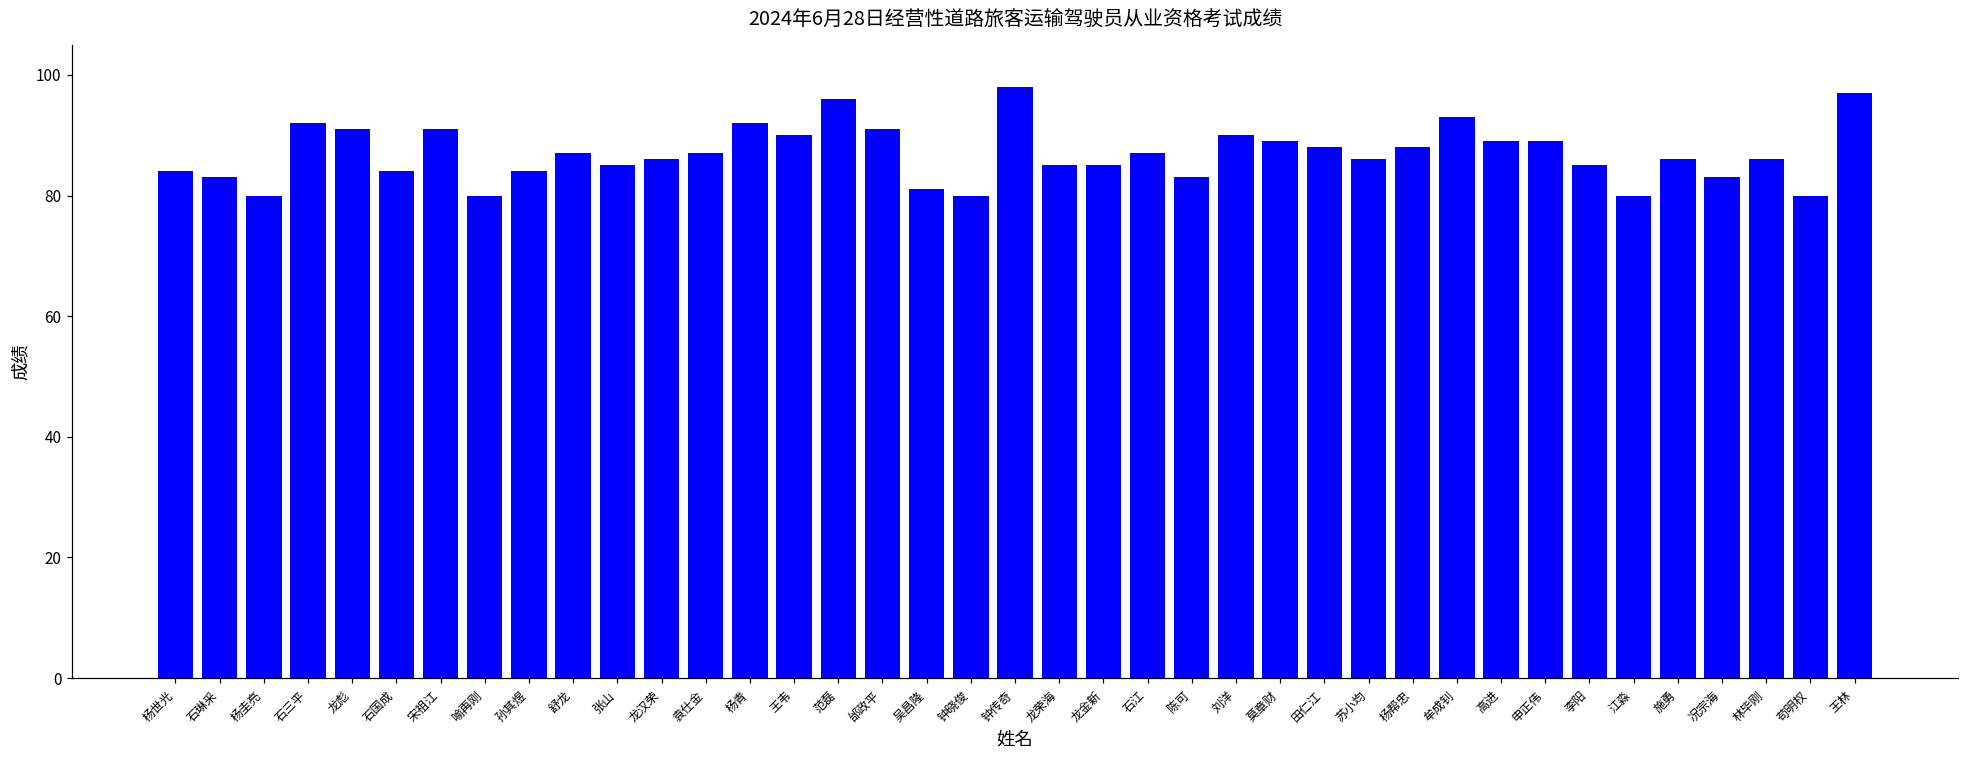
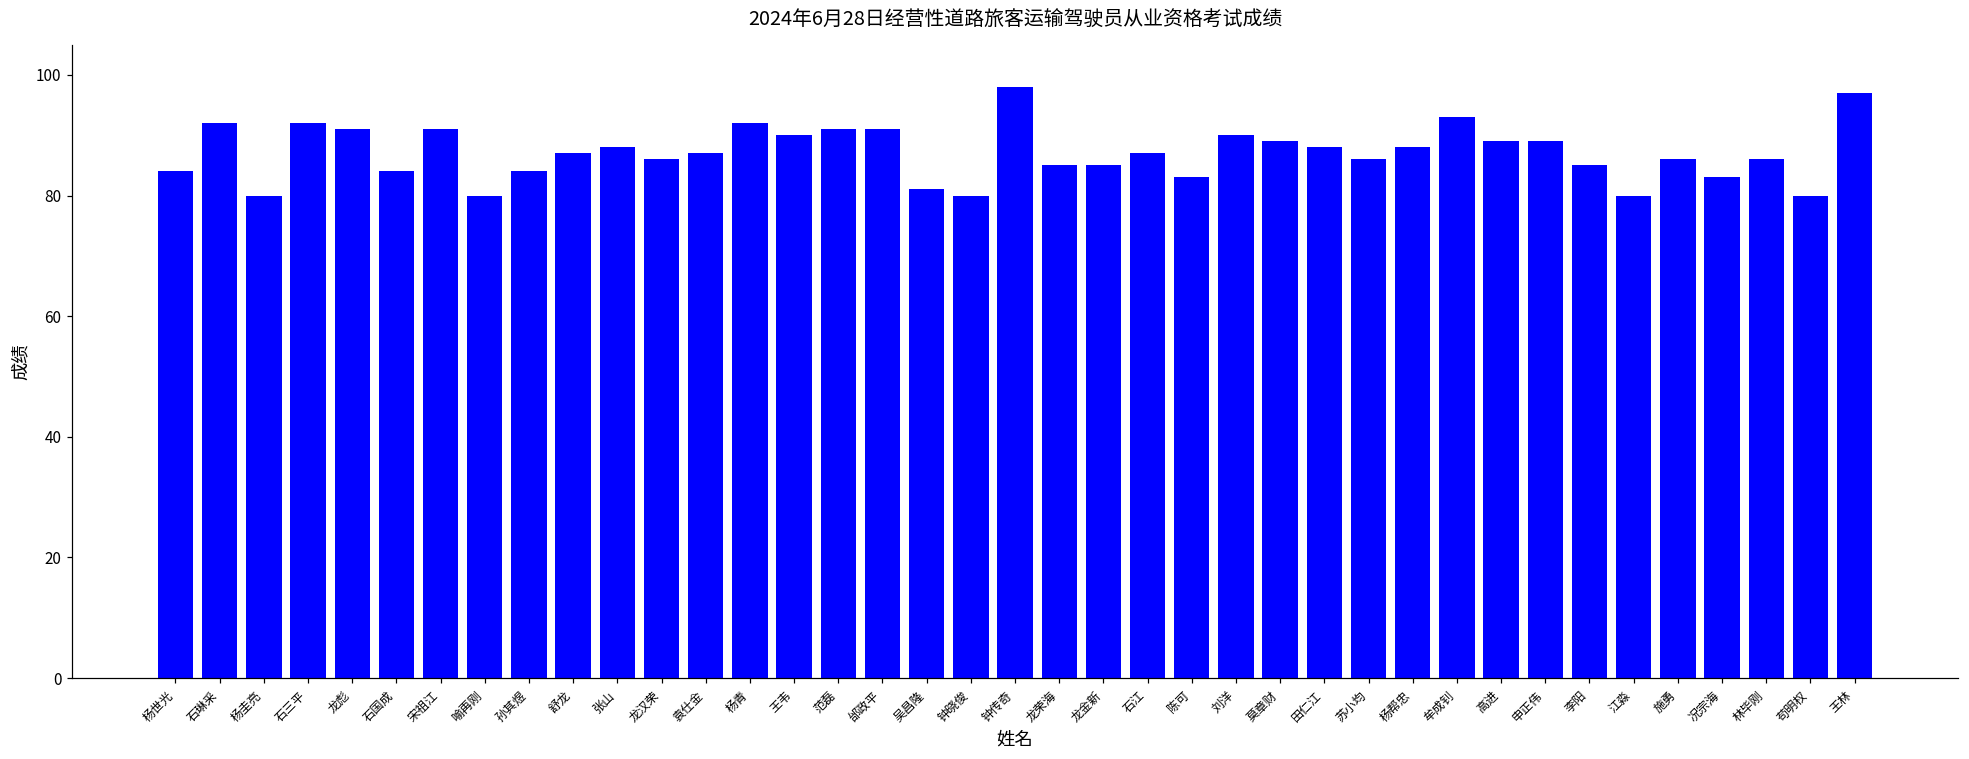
石琳采: 83 -> 92
张山: 85 -> 88
范磊: 96 -> 91
